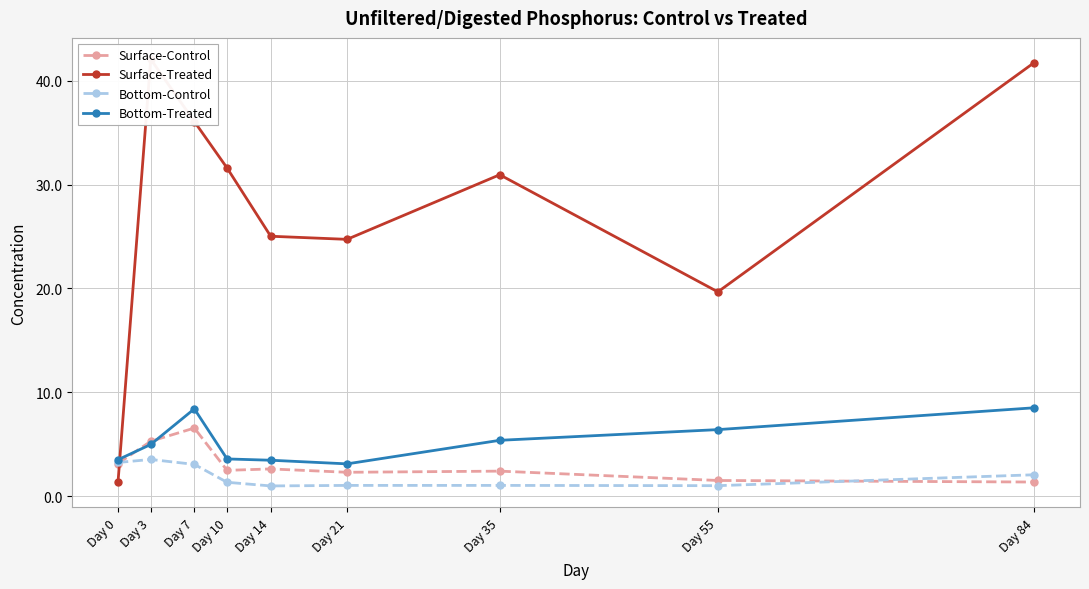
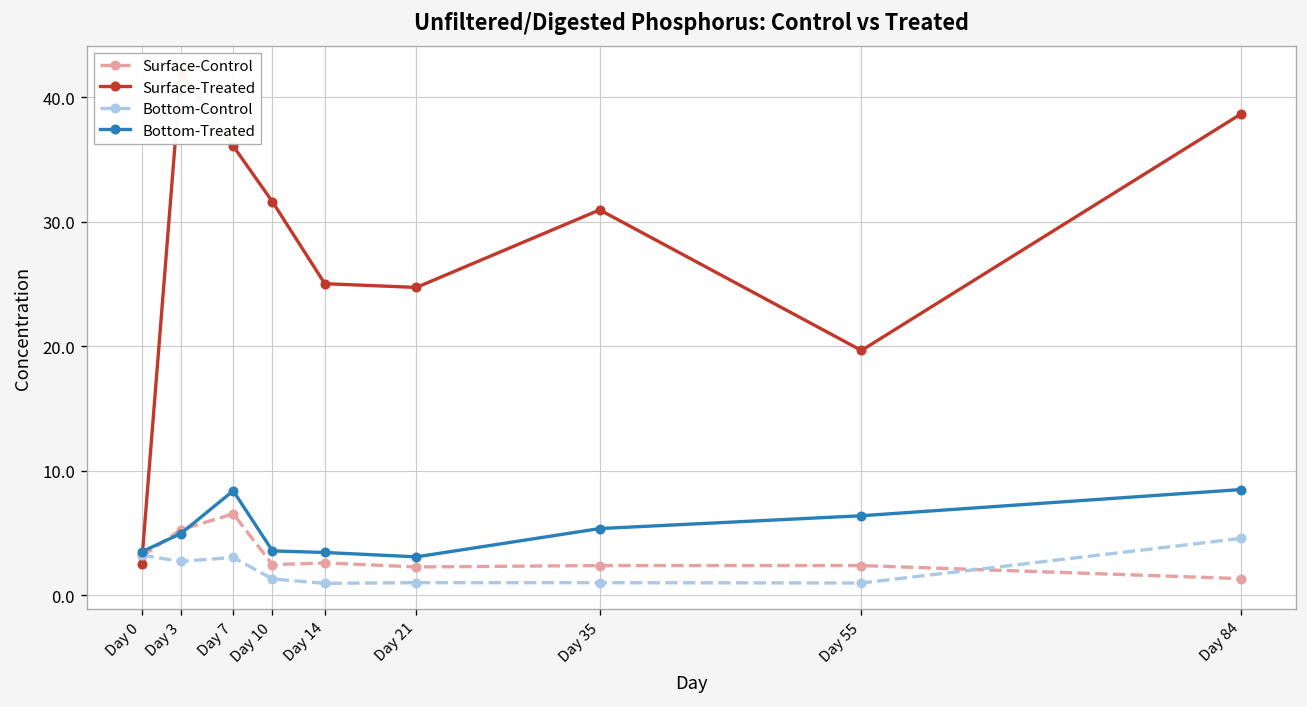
Surface-Treated, Day 0: 1.3 -> 2.5
Bottom-Control, Day 3: 3.5 -> 2.7
Surface-Control, Day 55: 1.5 -> 2.4
Surface-Treated, Day 84: 41.7 -> 38.7
Bottom-Control, Day 84: 2.1 -> 4.6
